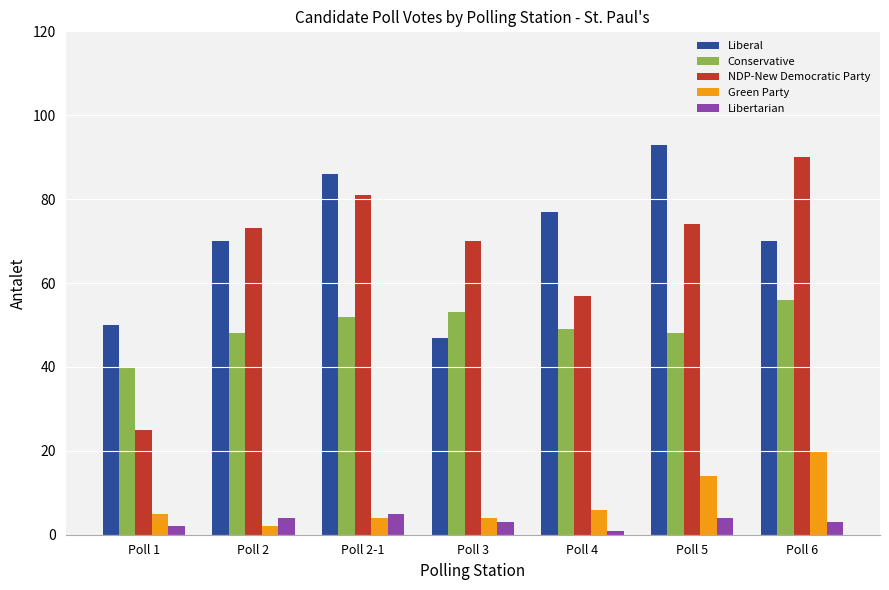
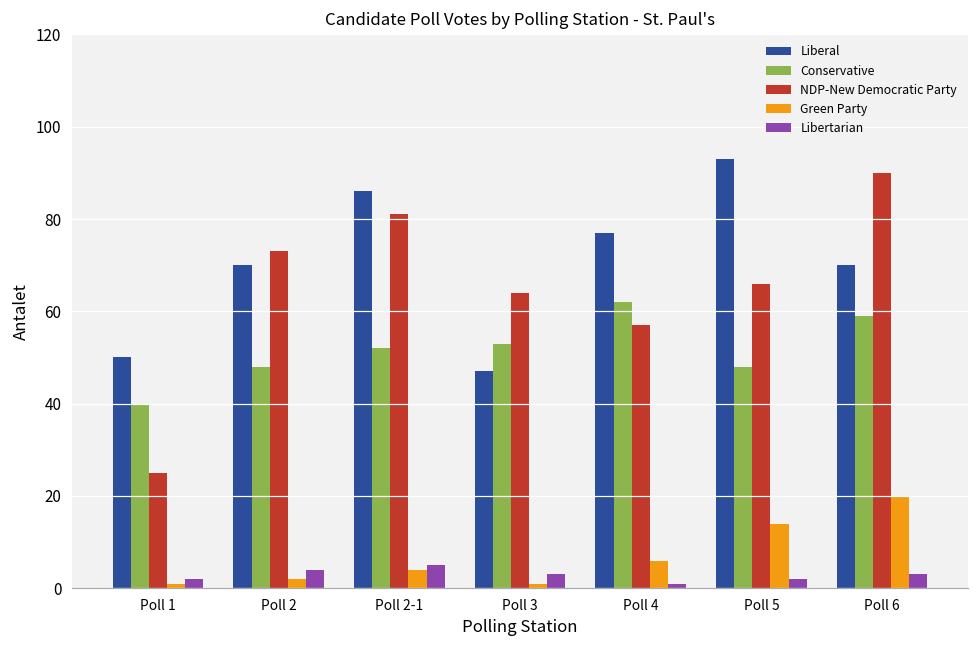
Green Party, Poll 1: 5 -> 1
NDP-New Democratic Party, Poll 3: 70 -> 64
Green Party, Poll 3: 4 -> 1
Conservative, Poll 4: 49 -> 62
NDP-New Democratic Party, Poll 5: 74 -> 66
Libertarian, Poll 5: 4 -> 2
Conservative, Poll 6: 56 -> 59
